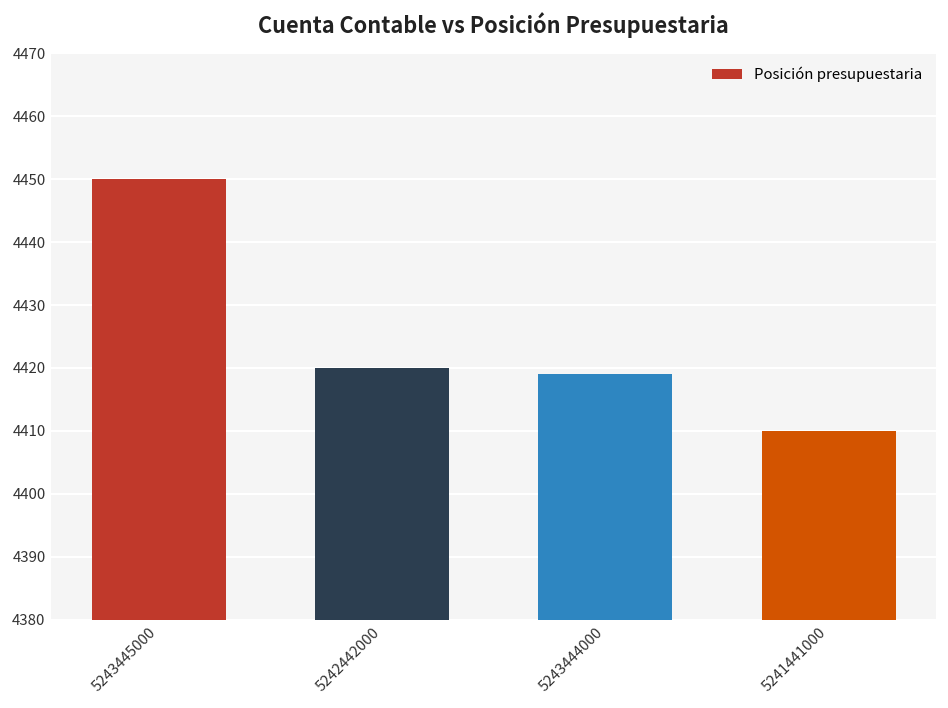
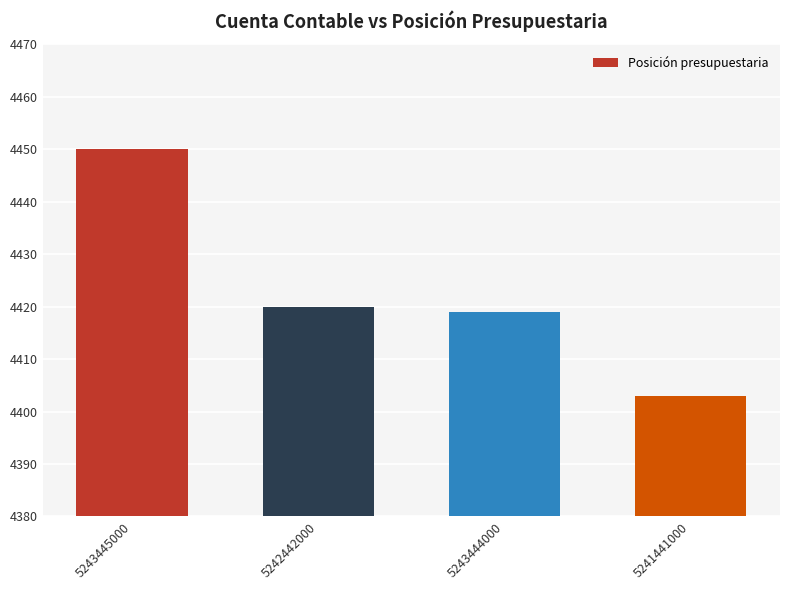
5241441000: 4410 -> 4403
